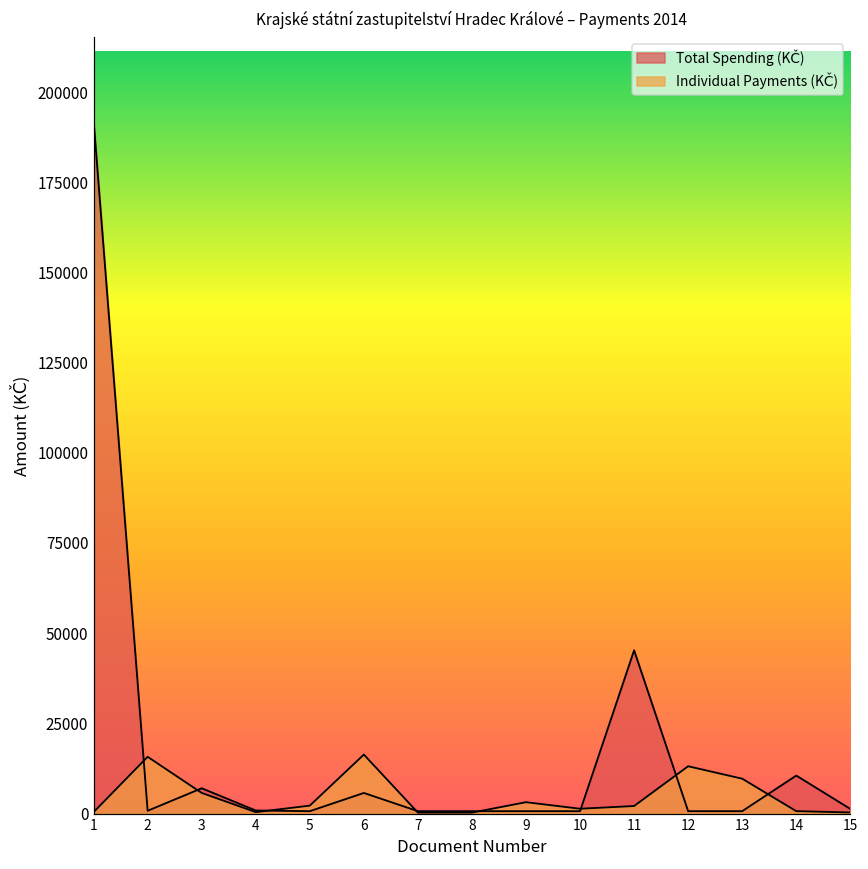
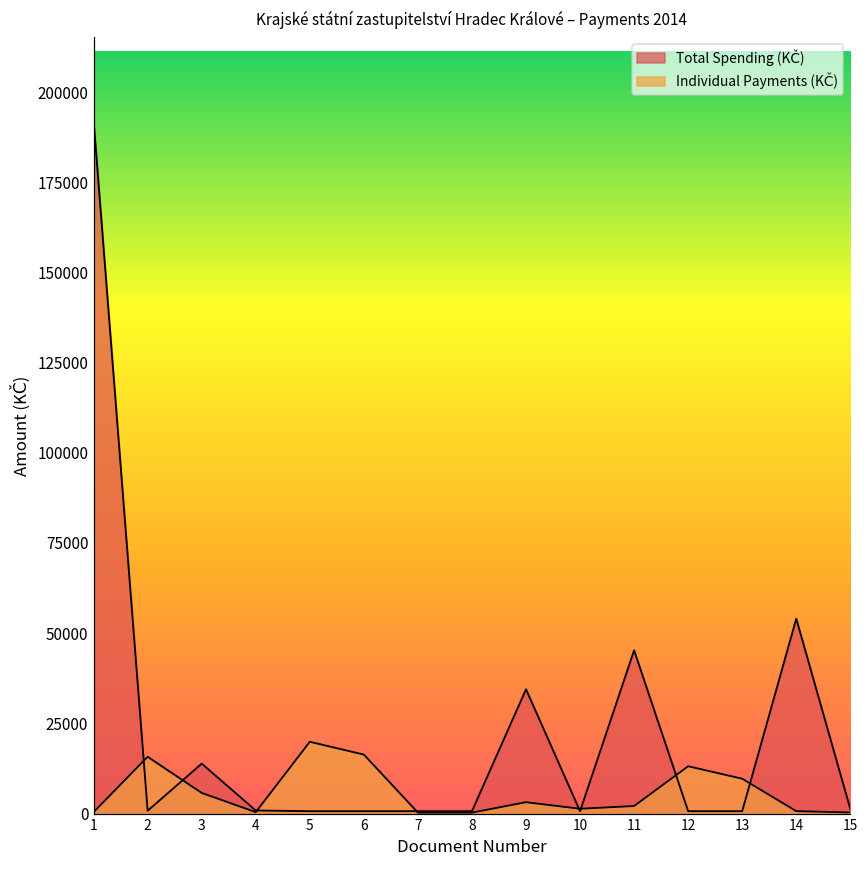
Total Spending (KČ), 3: 7000 -> 14000
Individual Payments (KČ), 5: 2000 -> 20000
Total Spending (KČ), 6: 6000 -> 1000
Total Spending (KČ), 9: 1000 -> 34000
Total Spending (KČ), 14: 11000 -> 54000
